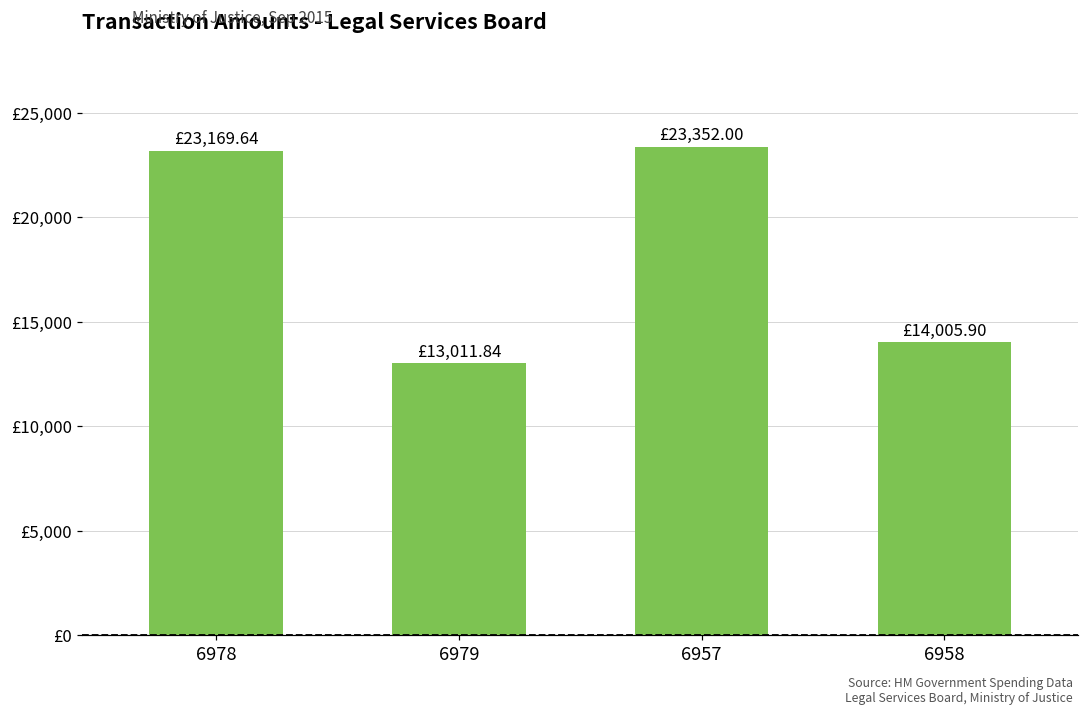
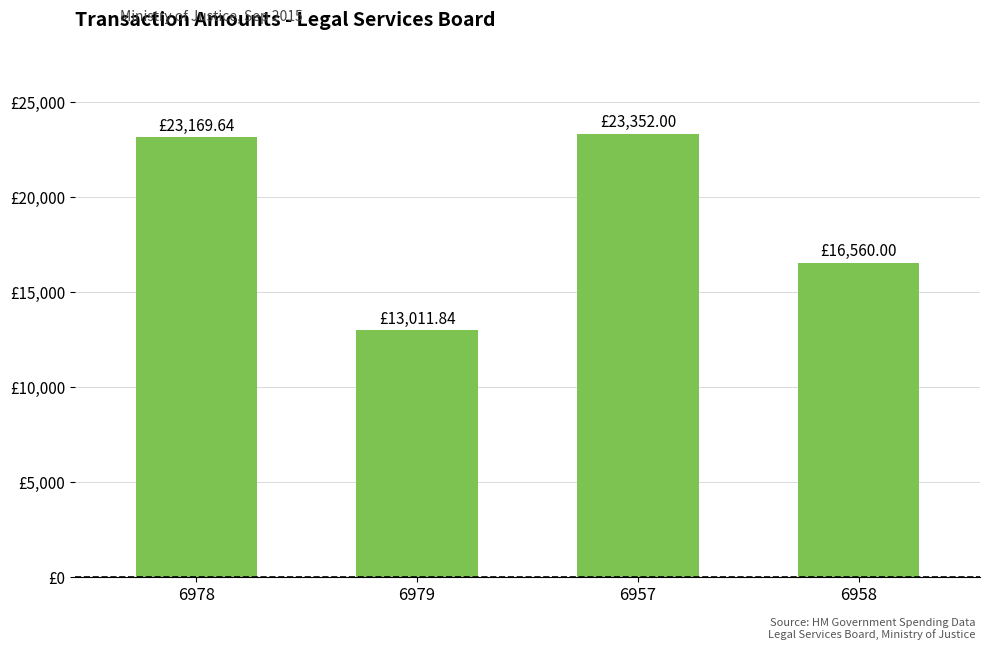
6958: £14,005.90 -> £16,560.00
